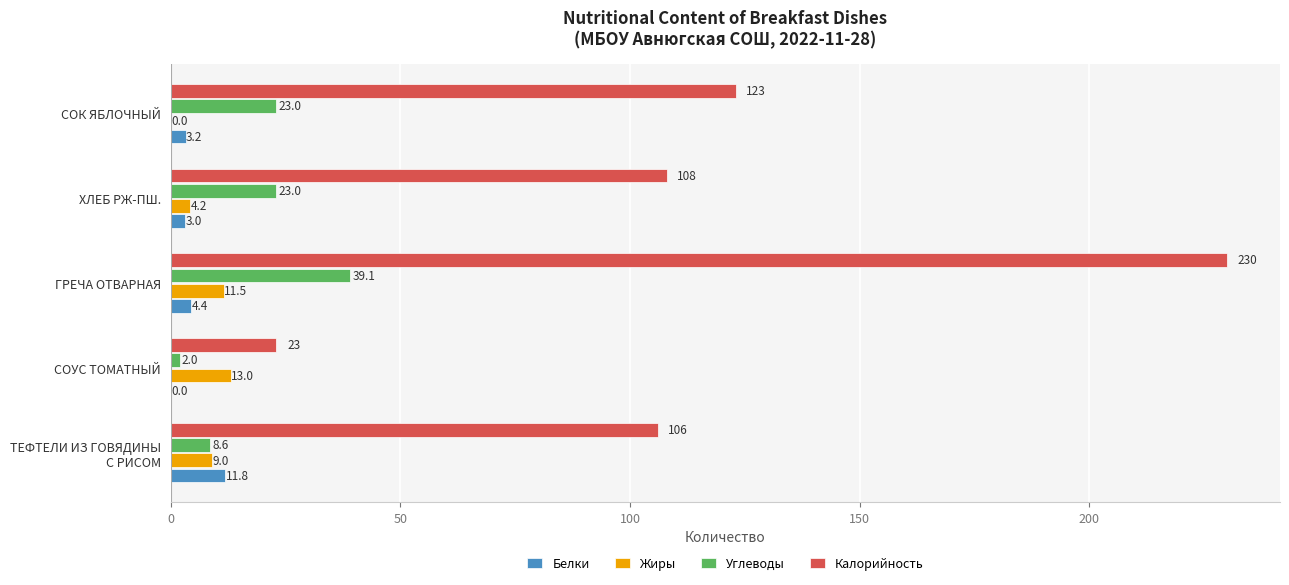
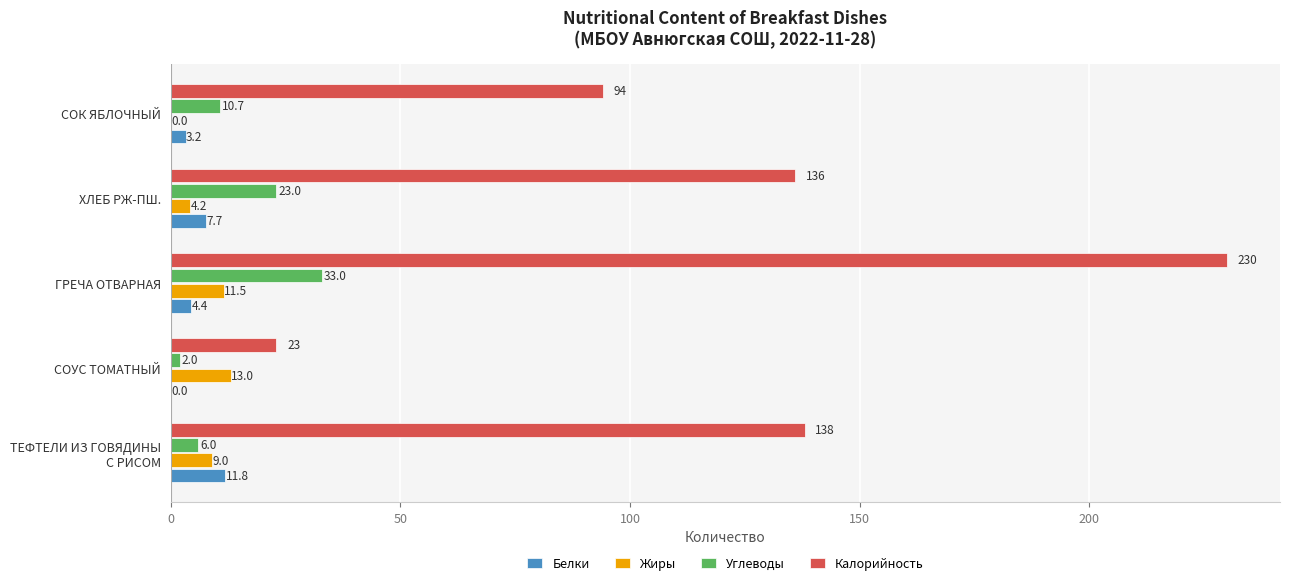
Калорийность, СОК ЯБЛОЧНЫЙ: 123 -> 94
Углеводы, СОК ЯБЛОЧНЫЙ: 23.0 -> 10.7
Калорийность, ХЛЕБ РЖ-ПШ.: 108 -> 136
Белки, ХЛЕБ РЖ-ПШ.: 3.0 -> 7.7
Углеводы, ГРЕЧА ОТВАРНАЯ: 39.1 -> 33.0
Калорийность, ТЕФТЕЛИ ИЗ ГОВЯДИНЫ С РИСОМ: 106 -> 138
Углеводы, ТЕФТЕЛИ ИЗ ГОВЯДИНЫ С РИСОМ: 8.6 -> 6.0
